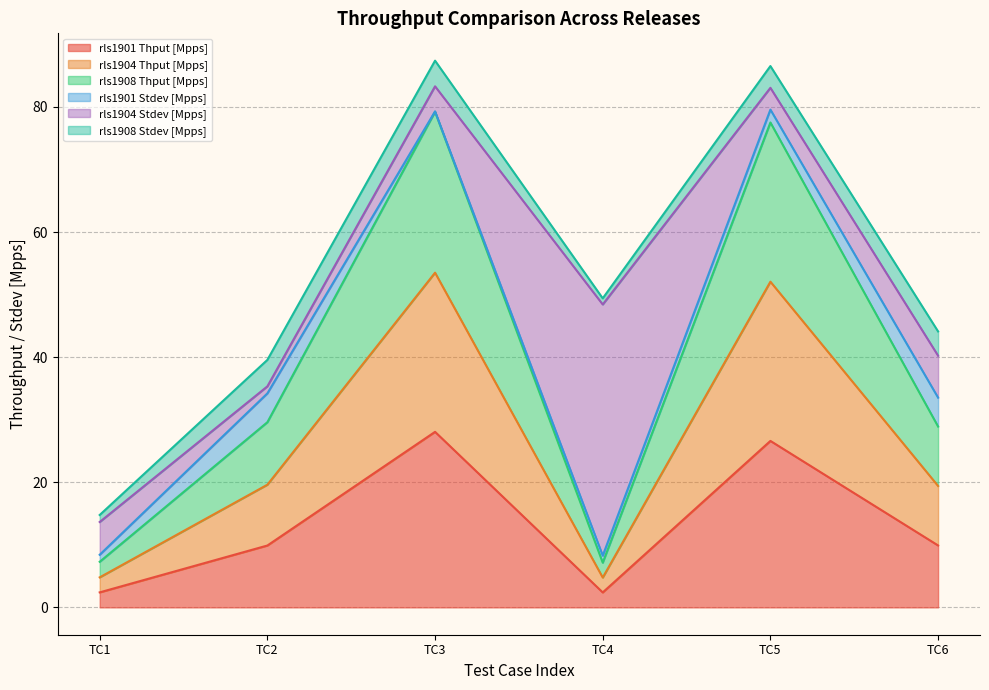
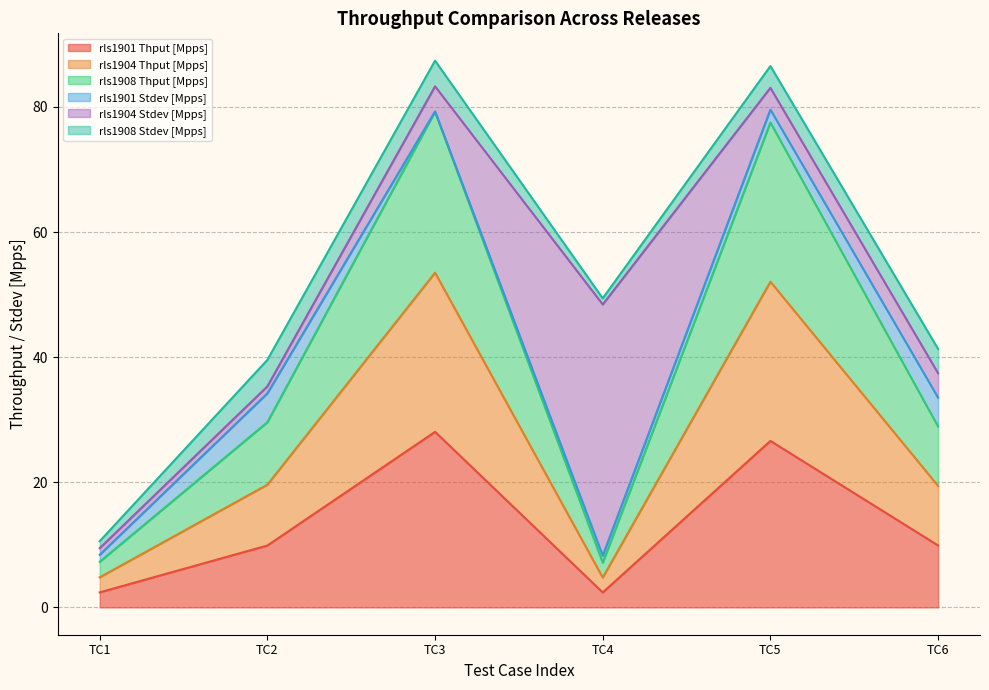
rls1904 Stdev [Mpps], TC1: 5 -> 1
rls1904 Stdev [Mpps], TC6: 7 -> 4
